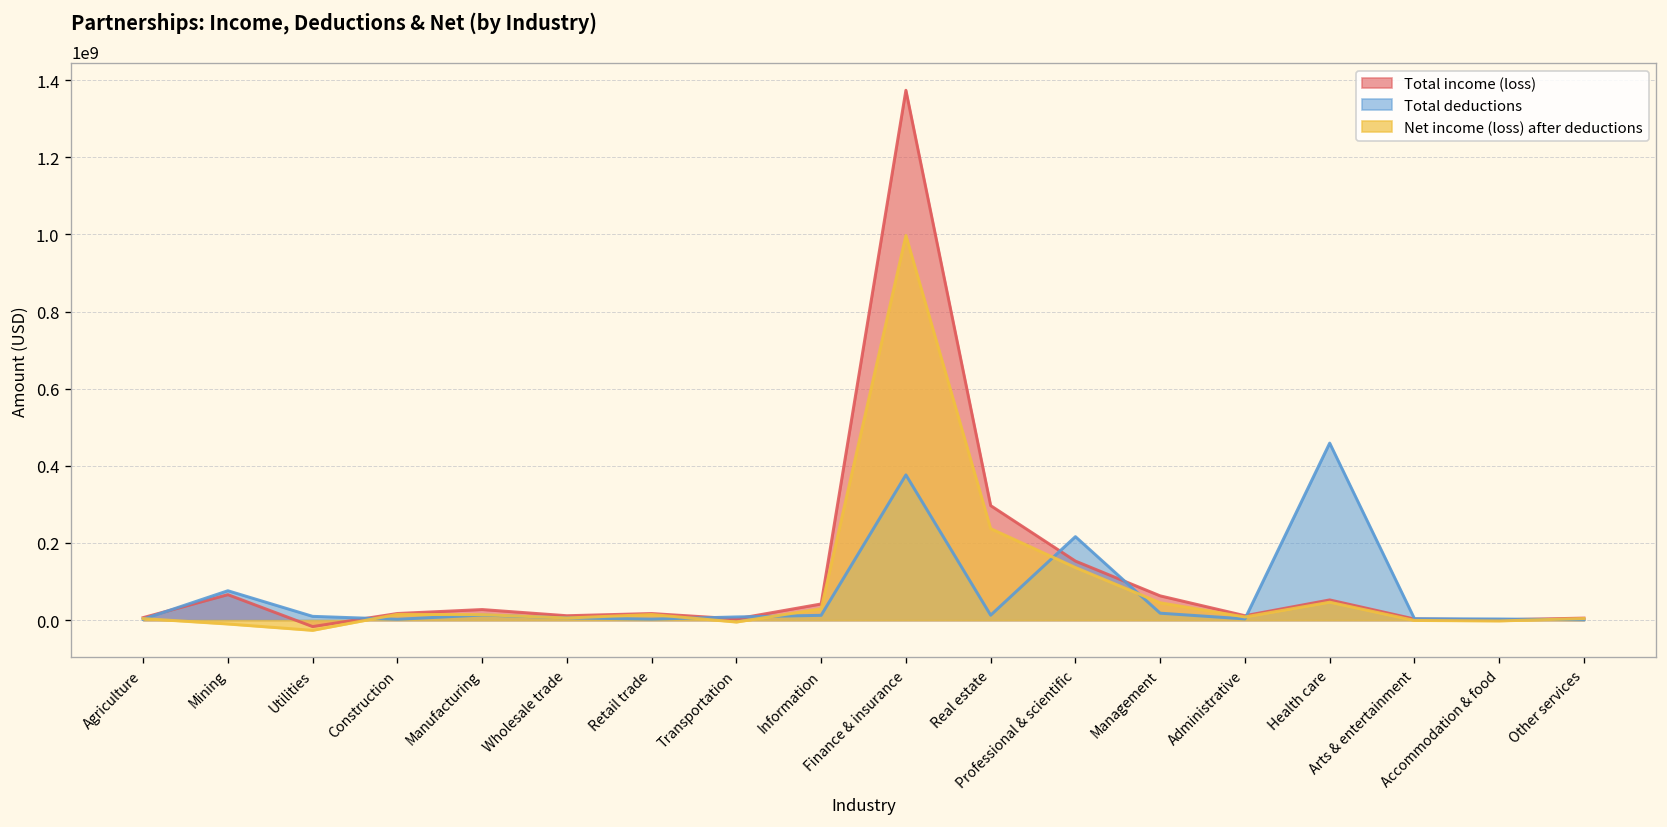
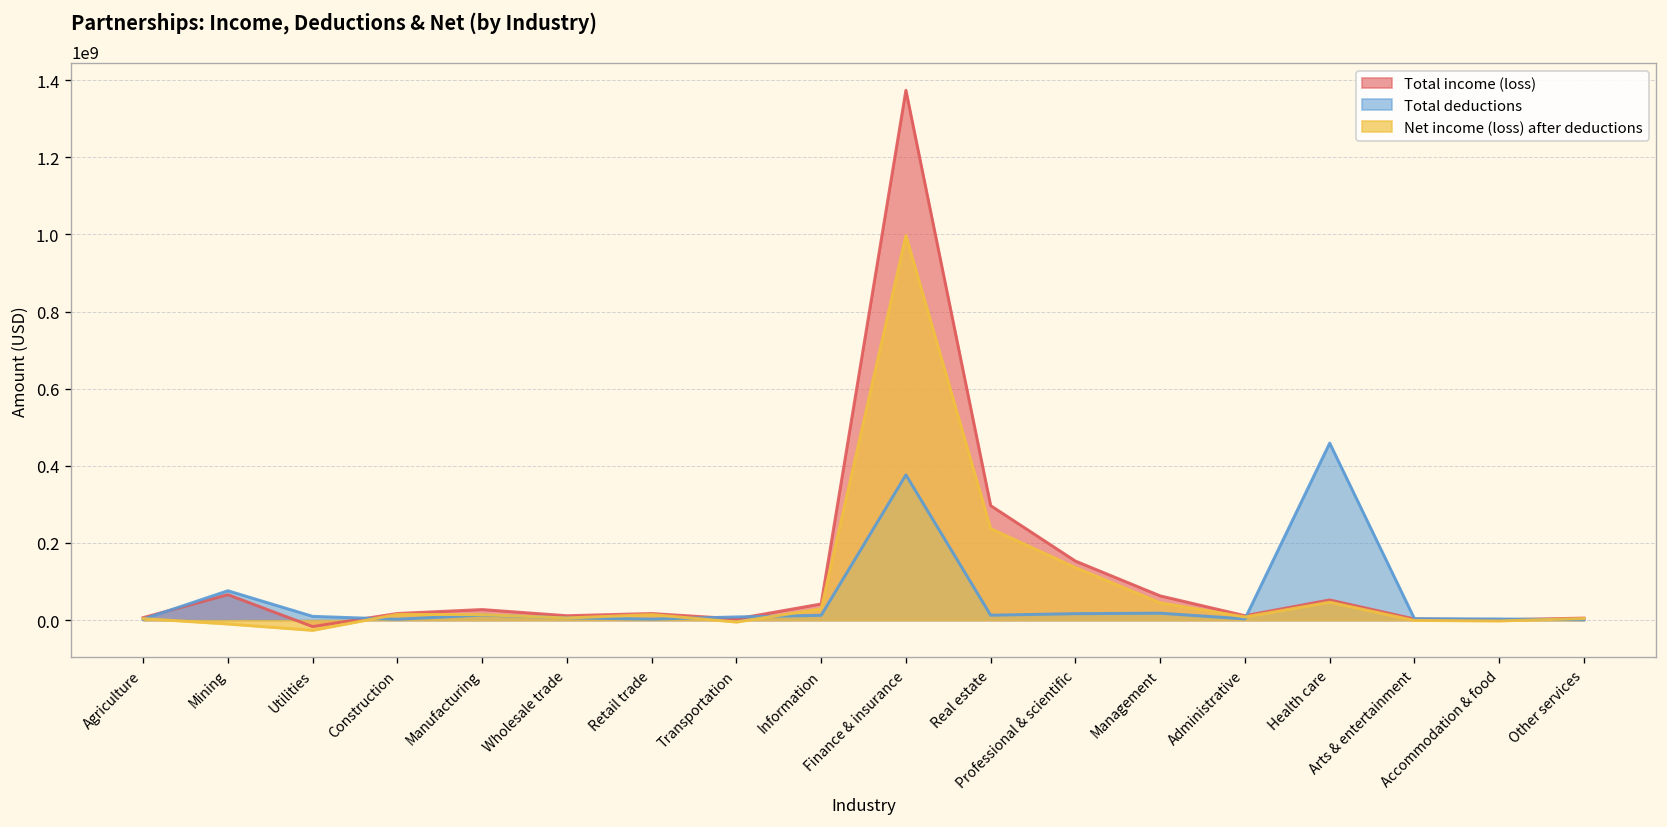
Total deductions, Professional & scientific: 220000000 -> 20000000
